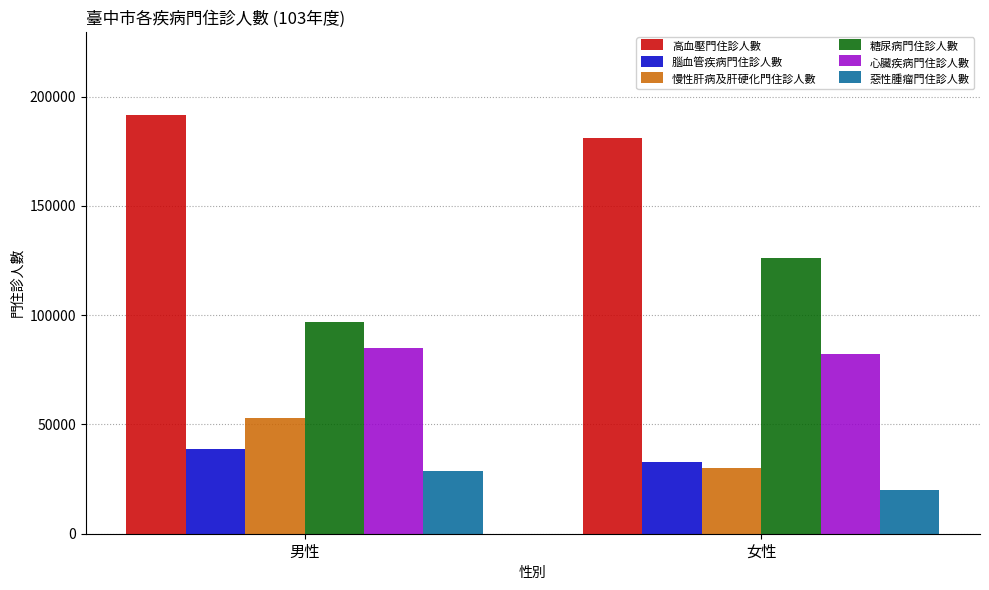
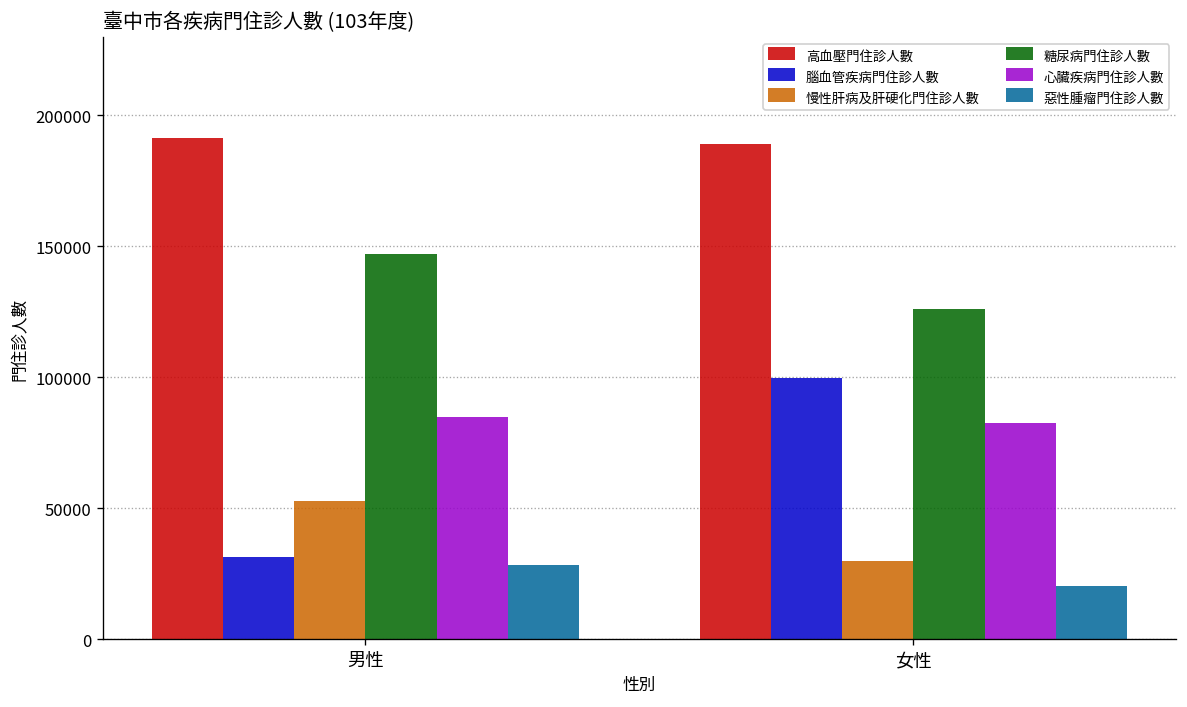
腦血管疾病門住診人數, 男性: 39000 -> 31000
糖尿病門住診人數, 男性: 97000 -> 147000
高血壓門住診人數, 女性: 181000 -> 189000
腦血管疾病門住診人數, 女性: 33000 -> 100000
